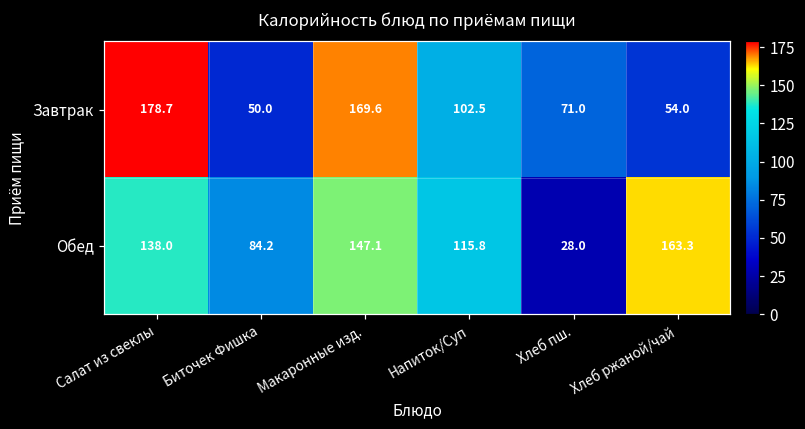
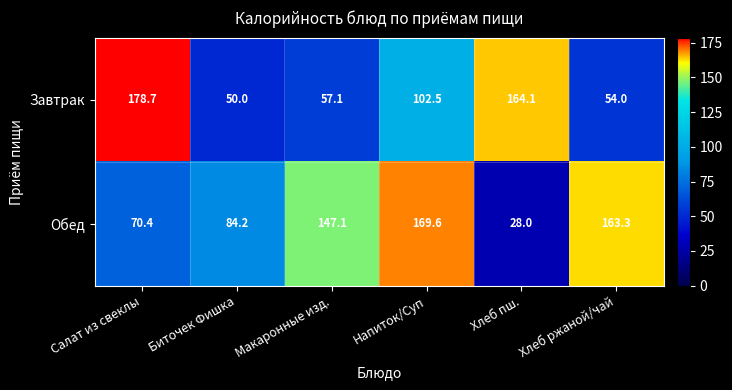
Завтрак, Макаронные изд.: 169.6 -> 57.1
Завтрак, Хлеб пш.: 71.0 -> 164.1
Обед, Салат из свеклы: 138.0 -> 70.4
Обед, Напиток/Суп: 115.8 -> 169.6
